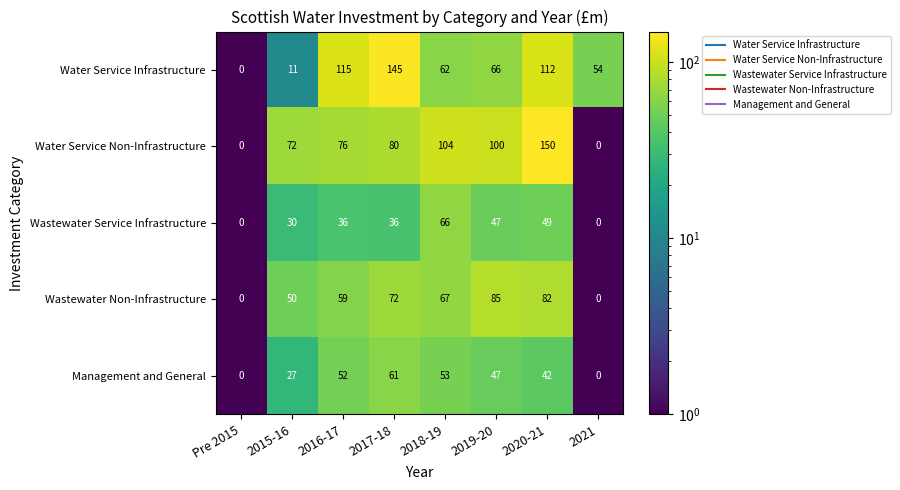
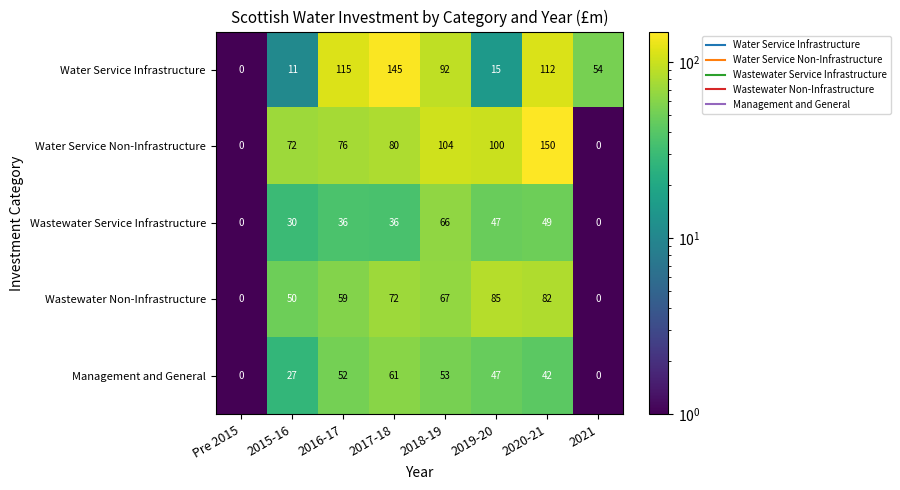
Water Service Infrastructure, 2018-19: 62 -> 92
Water Service Infrastructure, 2019-20: 66 -> 15
